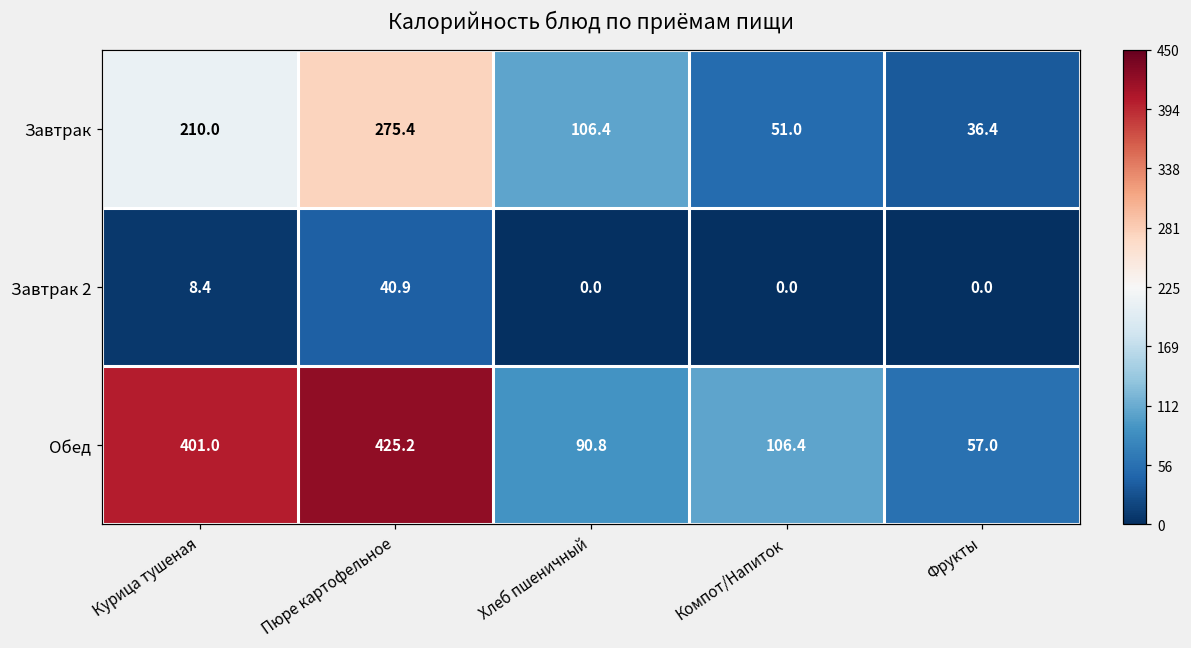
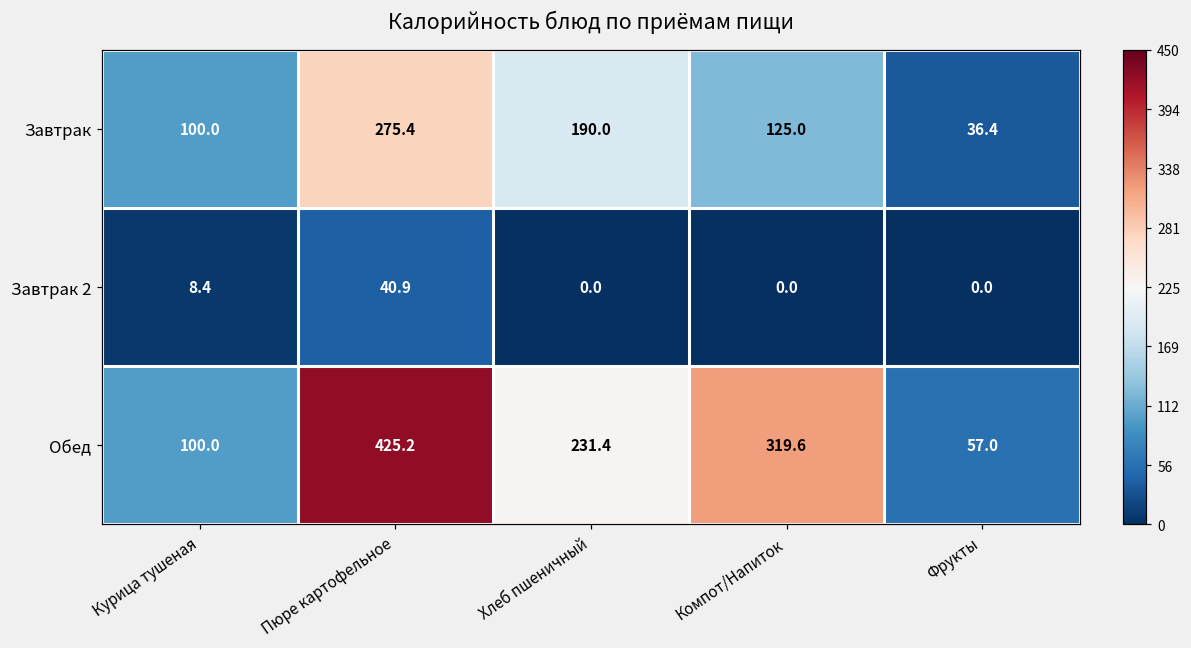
Завтрак, Курица тушеная: 210.0 -> 100.0
Завтрак, Хлеб пшеничный: 106.4 -> 190.0
Завтрак, Компот/Напиток: 51.0 -> 125.0
Обед, Курица тушеная: 401.0 -> 100.0
Обед, Хлеб пшеничный: 90.8 -> 231.4
Обед, Компот/Напиток: 106.4 -> 319.6
